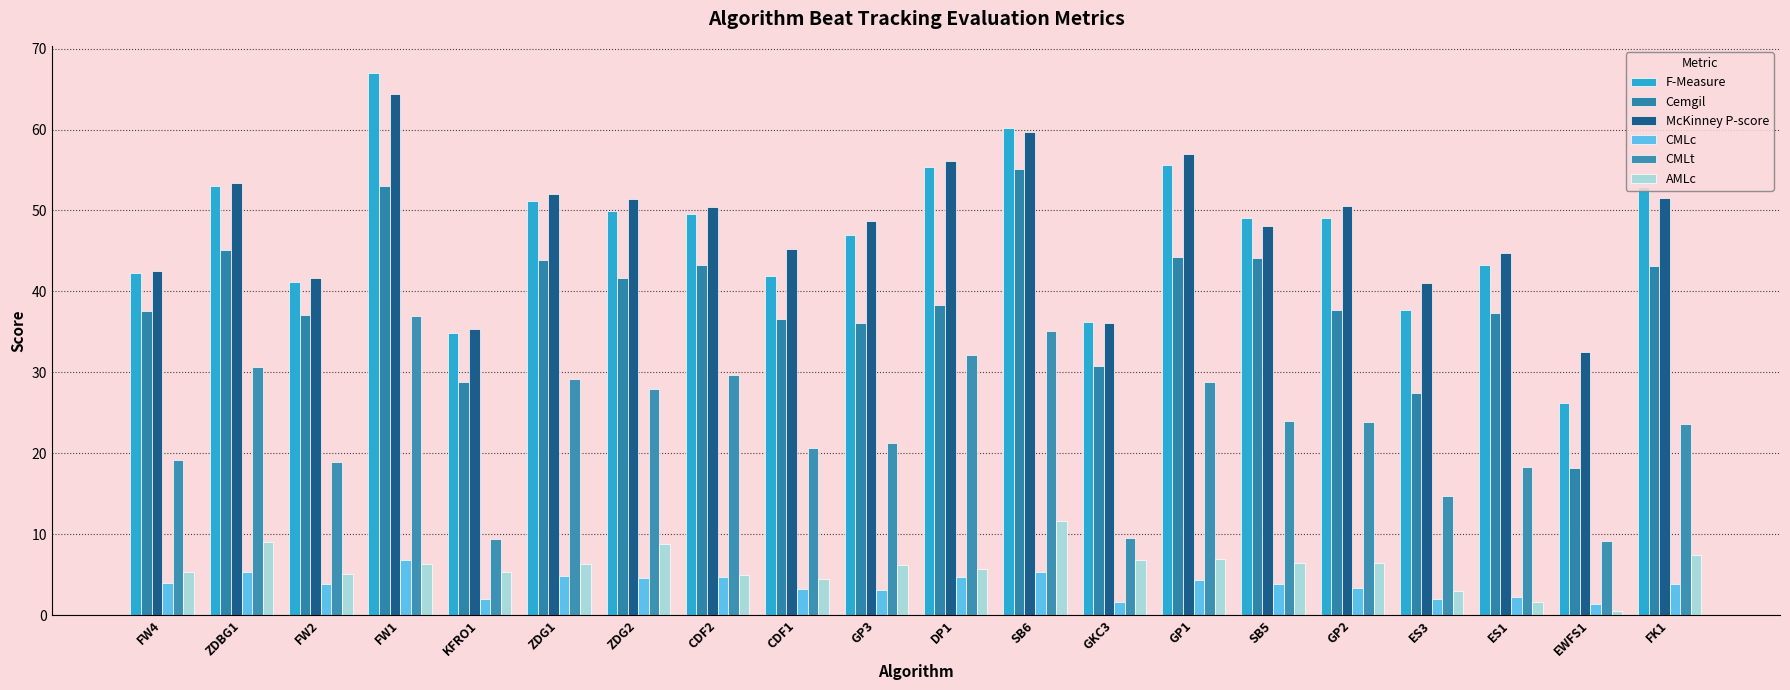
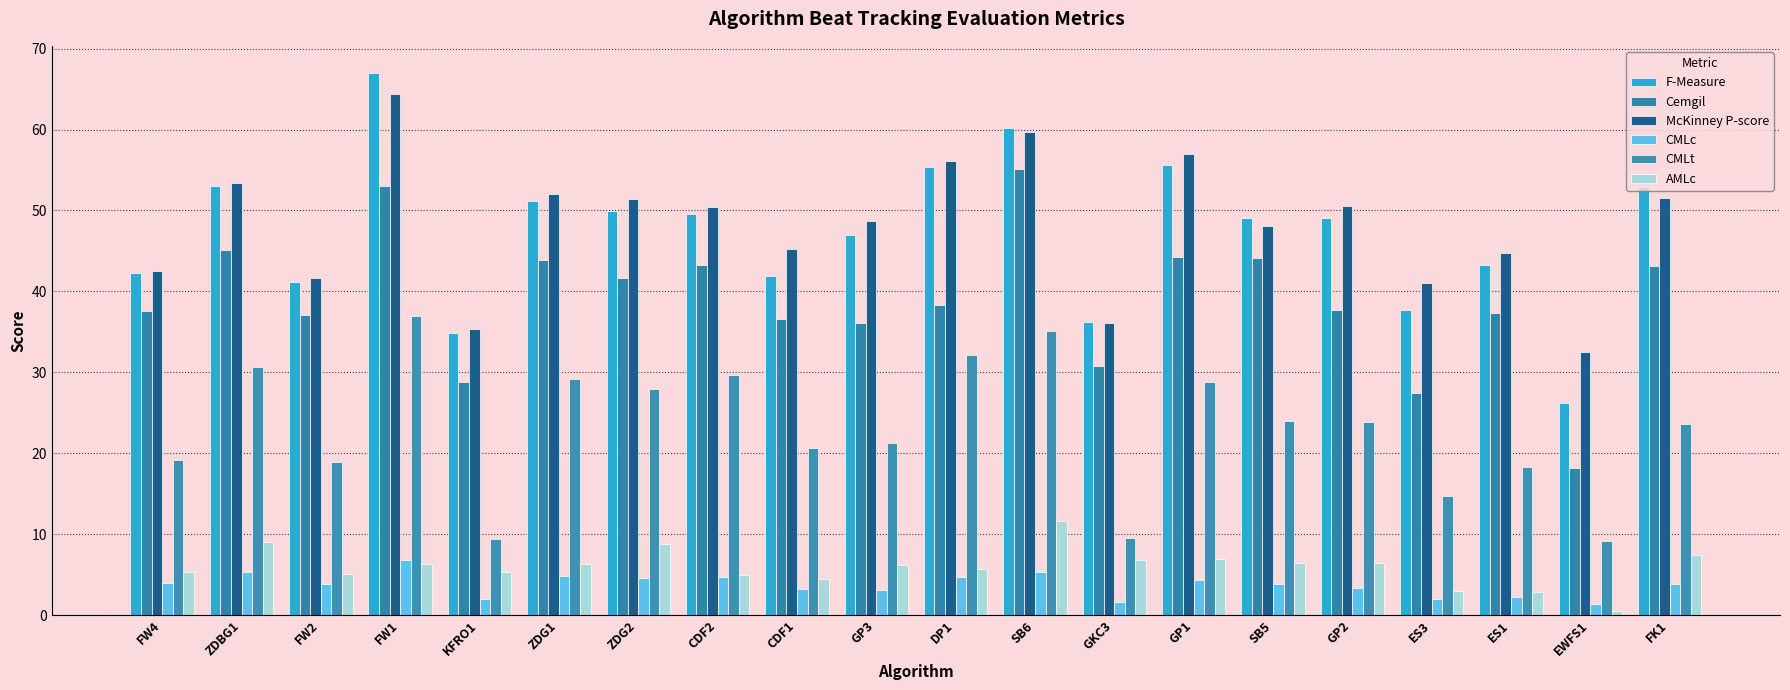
AMLc, ES1: 2 -> 3
